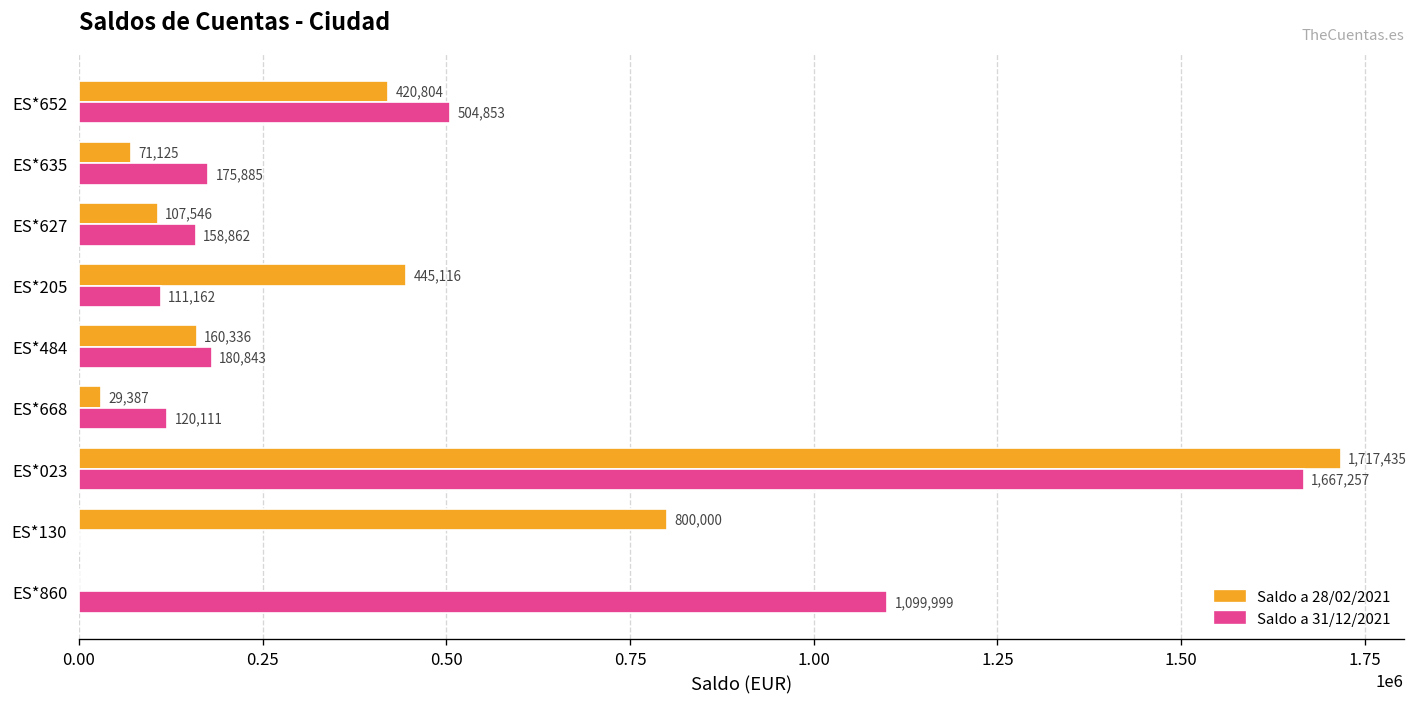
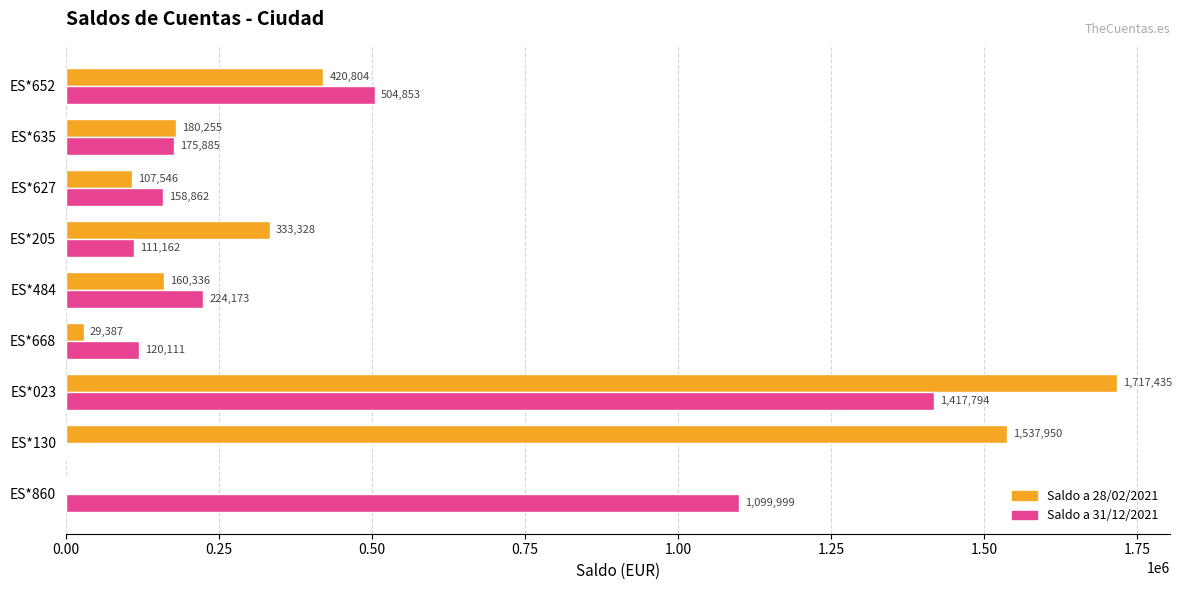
Saldo a 28/02/2021, ES*635: 71,125 -> 180,255
Saldo a 28/02/2021, ES*205: 445,116 -> 333,328
Saldo a 31/12/2021, ES*484: 180,843 -> 224,173
Saldo a 31/12/2021, ES*023: 1,667,257 -> 1,417,794
Saldo a 28/02/2021, ES*130: 800,000 -> 1,537,950
